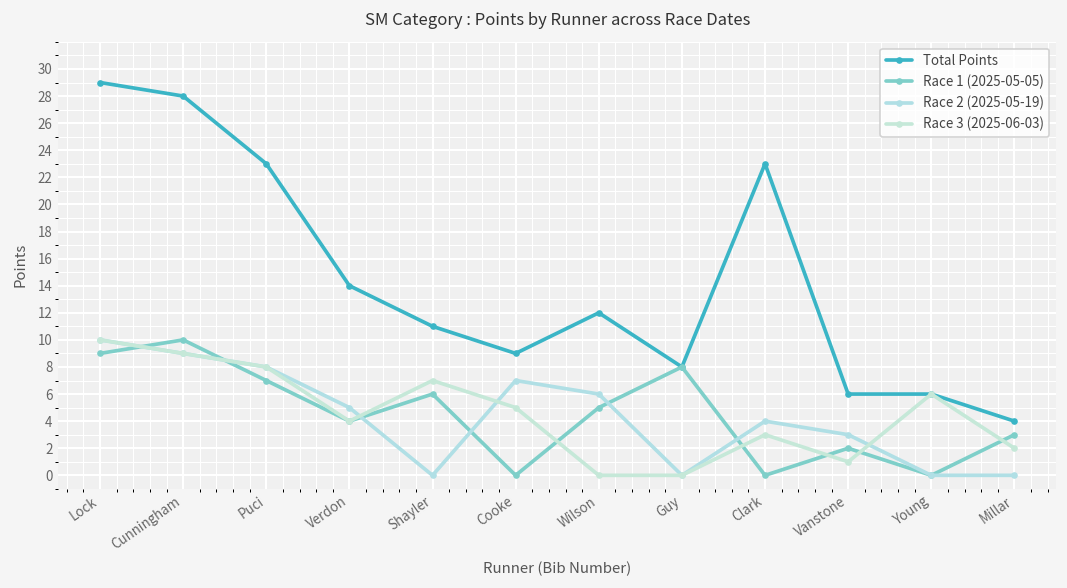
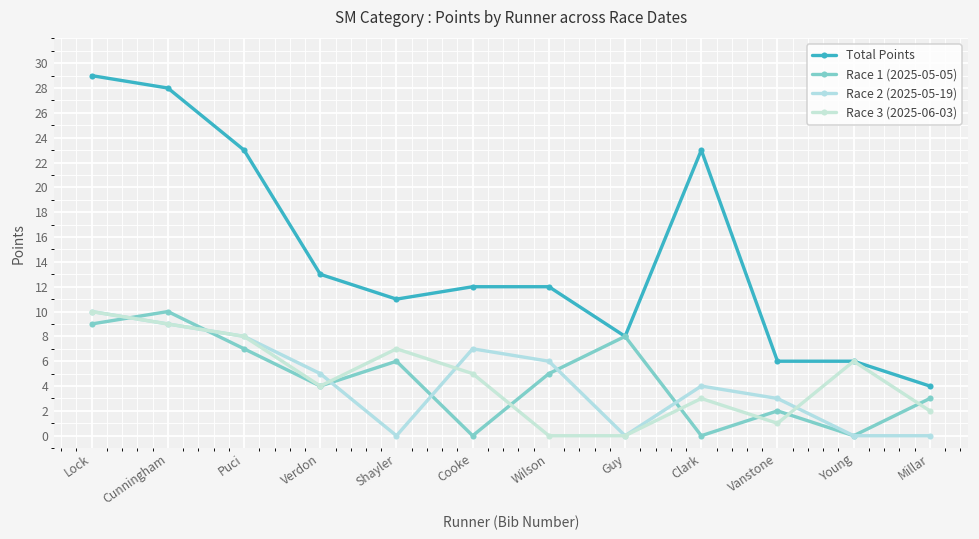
Total Points, Verdon: 14 -> 13
Total Points, Cooke: 9 -> 12
